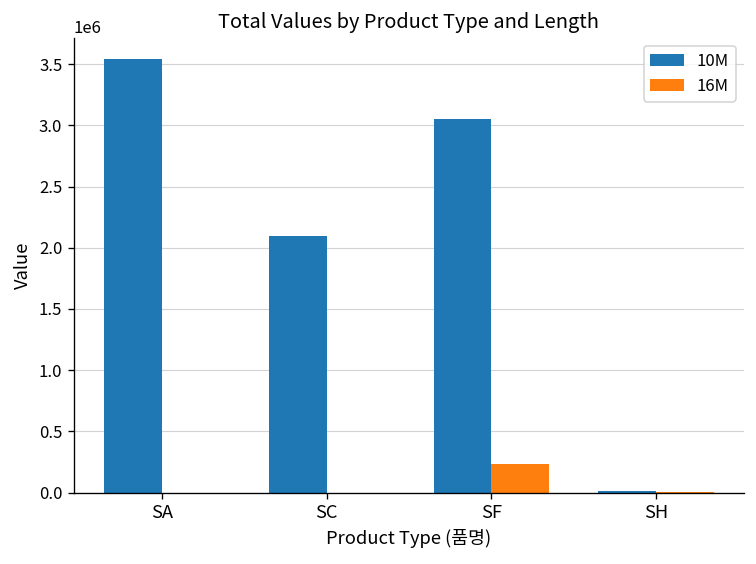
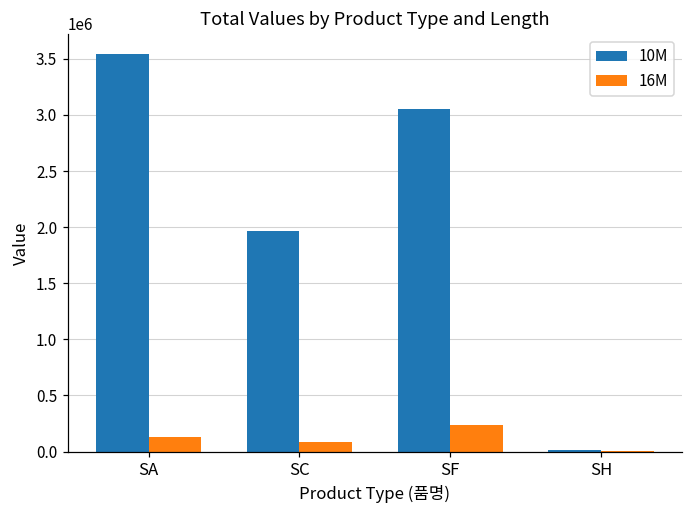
16M, SA: 0 -> 130000
10M, SC: 2100000 -> 1970000
16M, SC: 0 -> 80000
